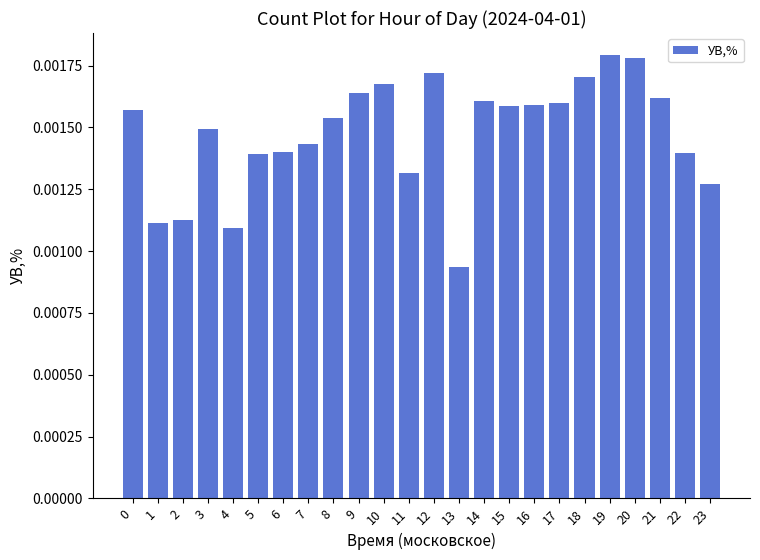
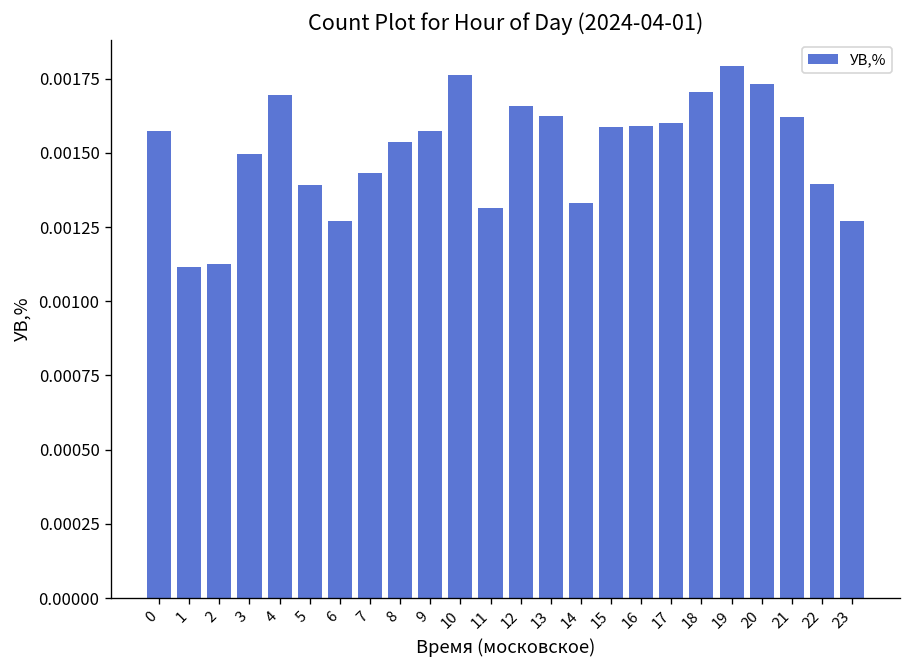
4: 0.00109 -> 0.00169
6: 0.00140 -> 0.00127
9: 0.00164 -> 0.00157
10: 0.00167 -> 0.00176
12: 0.00172 -> 0.00166
13: 0.00094 -> 0.00163
14: 0.00161 -> 0.00133
20: 0.00178 -> 0.00173
